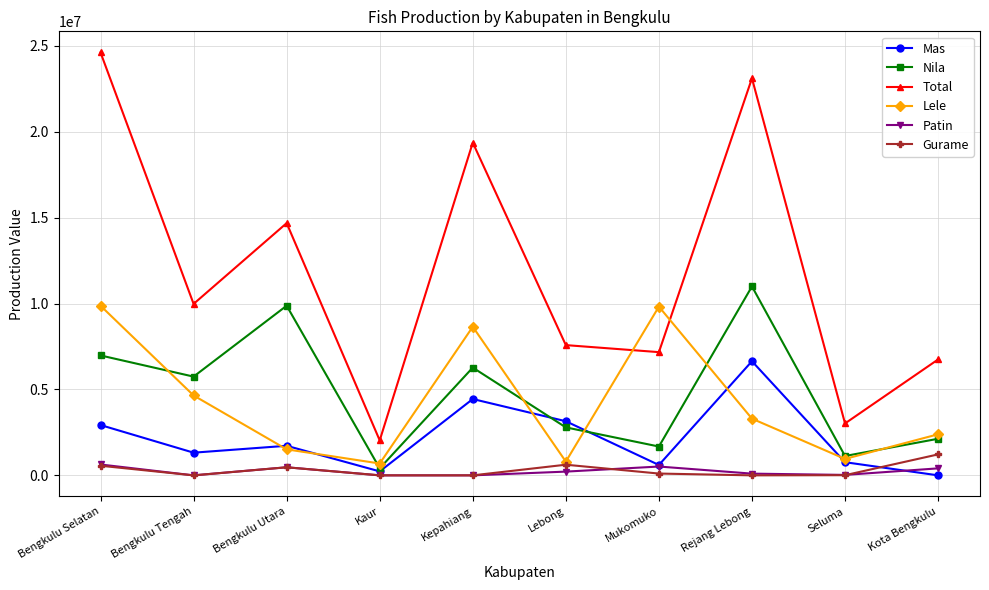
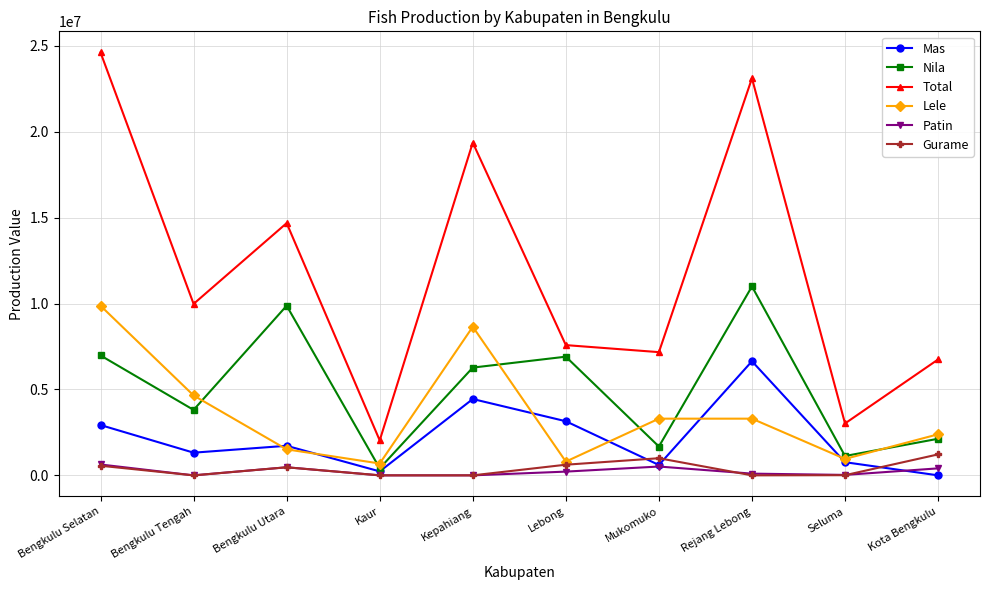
Nila, Bengkulu Tengah: 5700000 -> 3800000
Nila, Lebong: 2800000 -> 6900000
Lele, Mukomuko: 9800000 -> 3300000
Gurame, Mukomuko: 100000 -> 1000000
